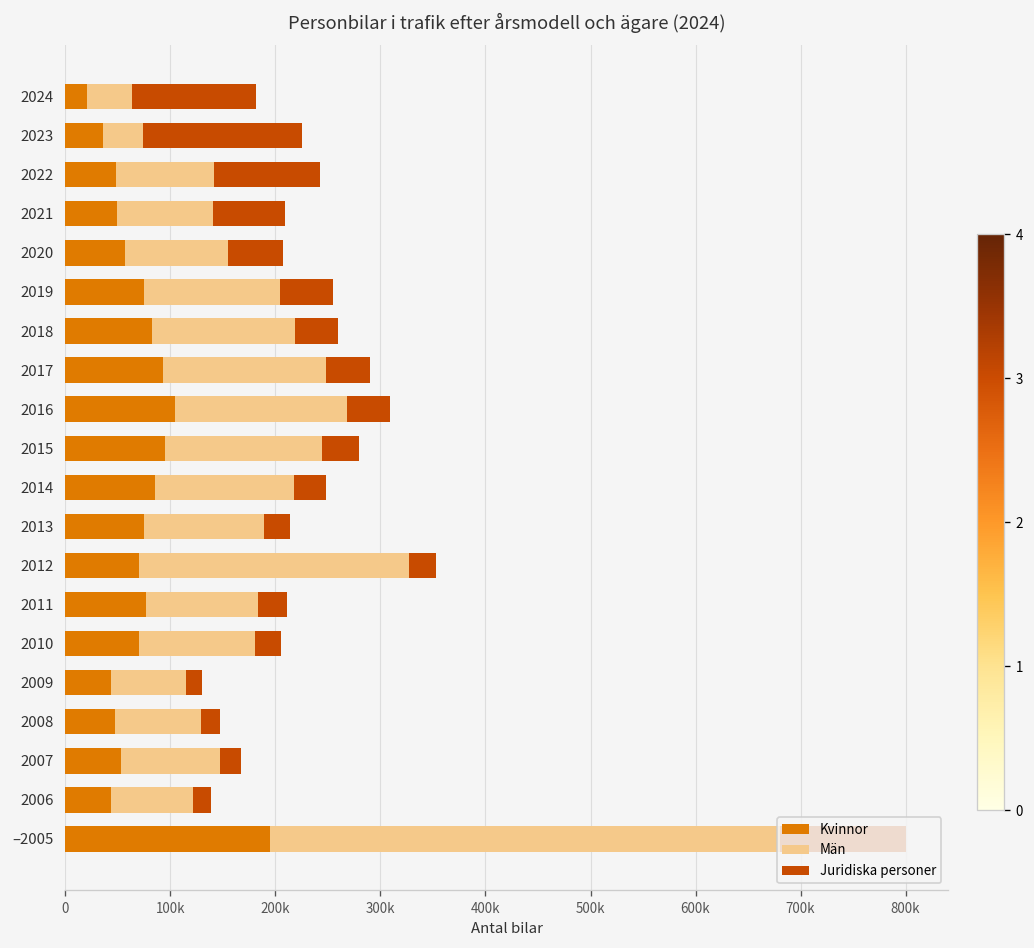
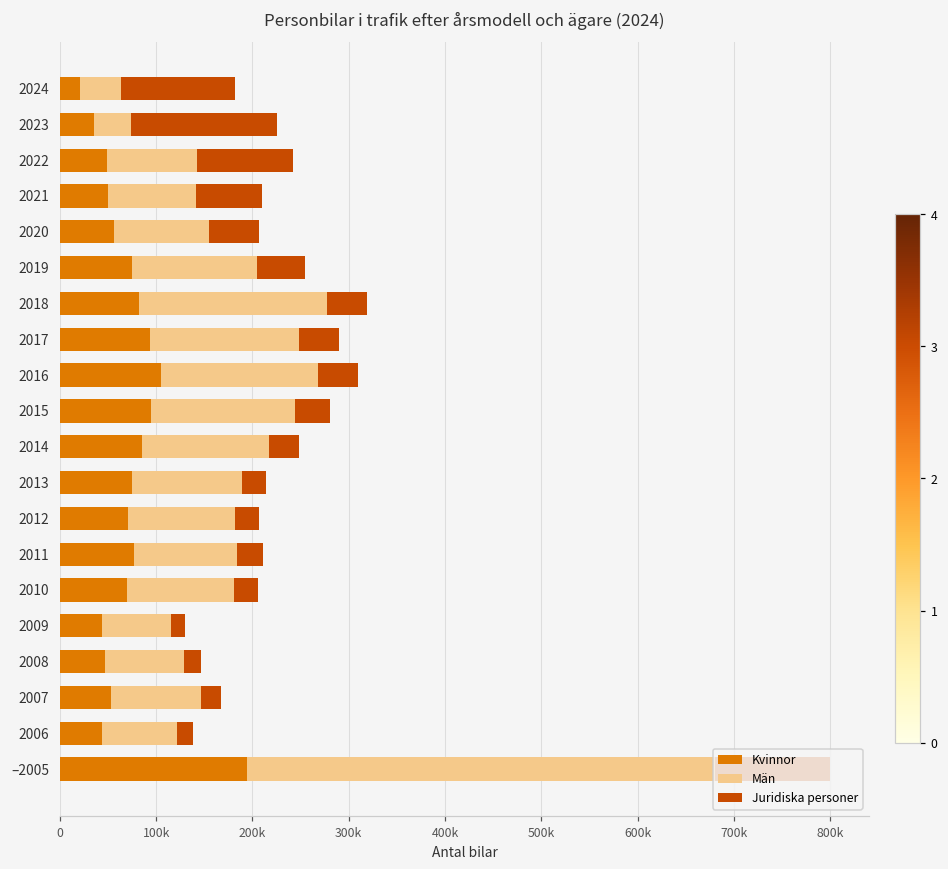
Män, 2018: 140000 -> 200000
Män, 2012: 260000 -> 110000
